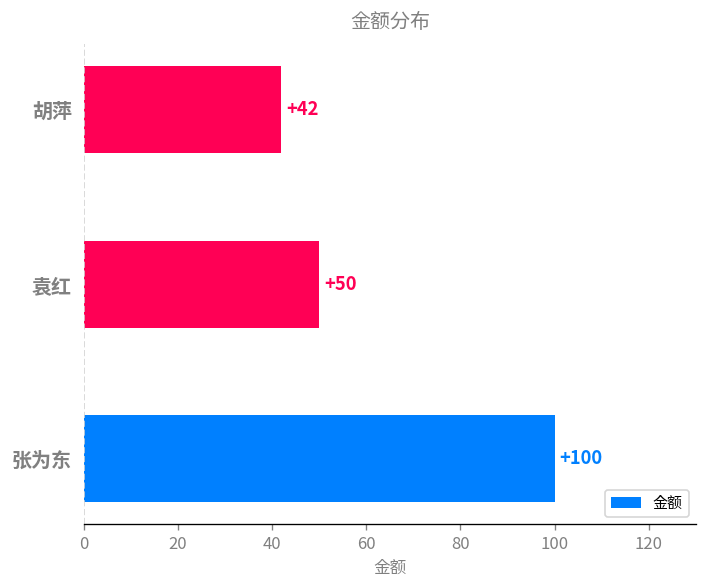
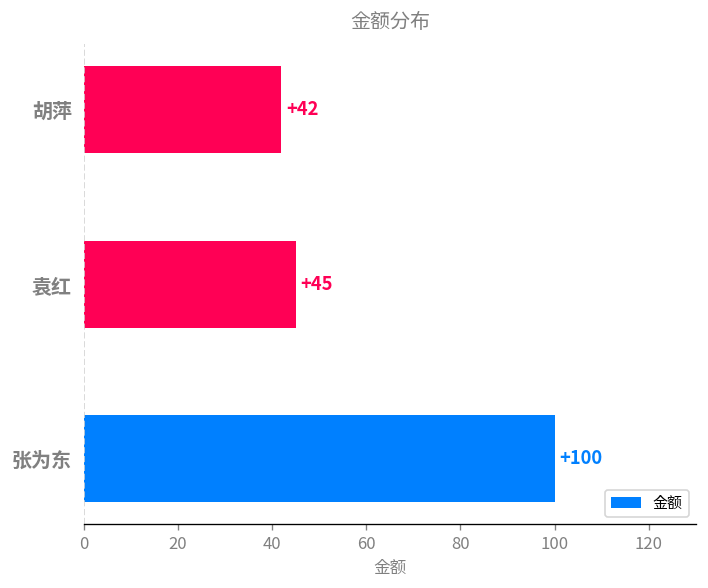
袁红: +50 -> +45
